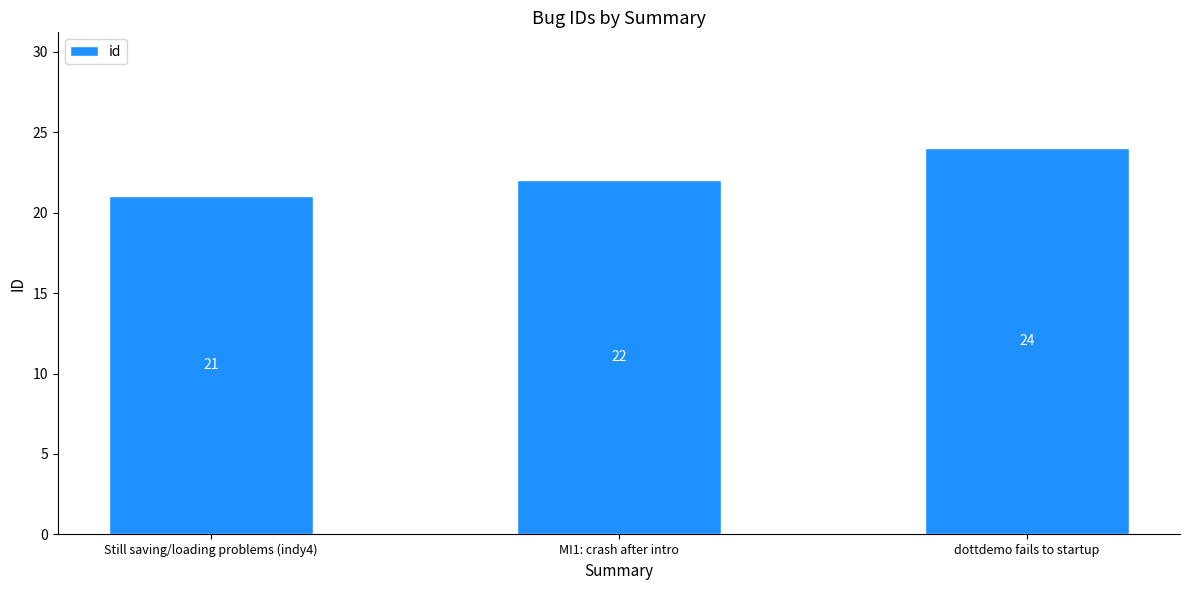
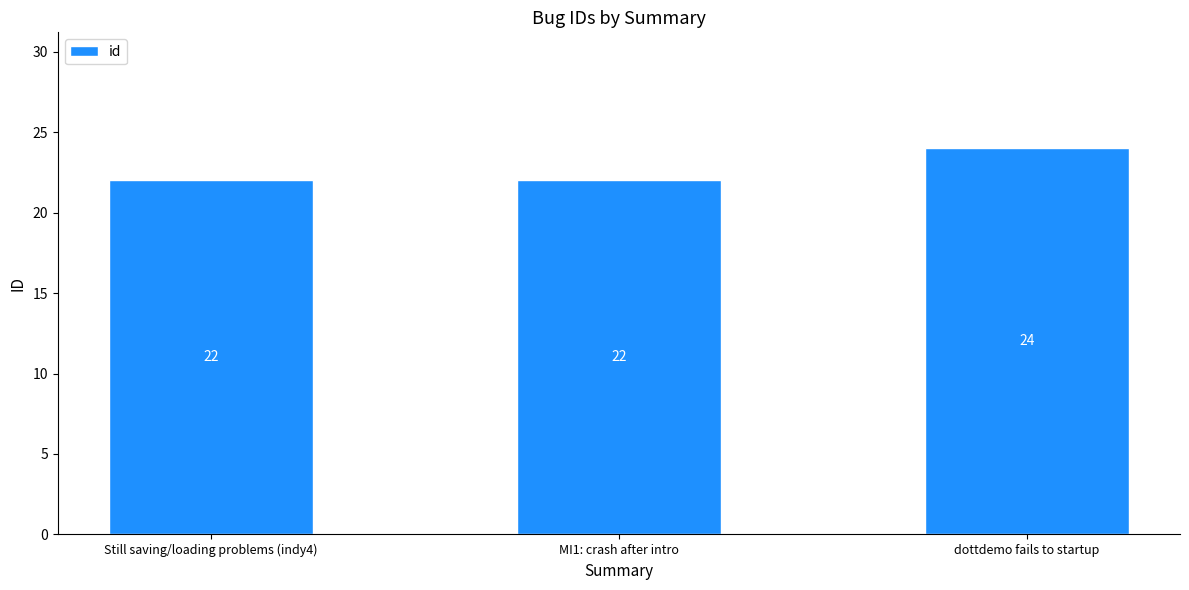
Still saving/loading problems (indy4): 21 -> 22
